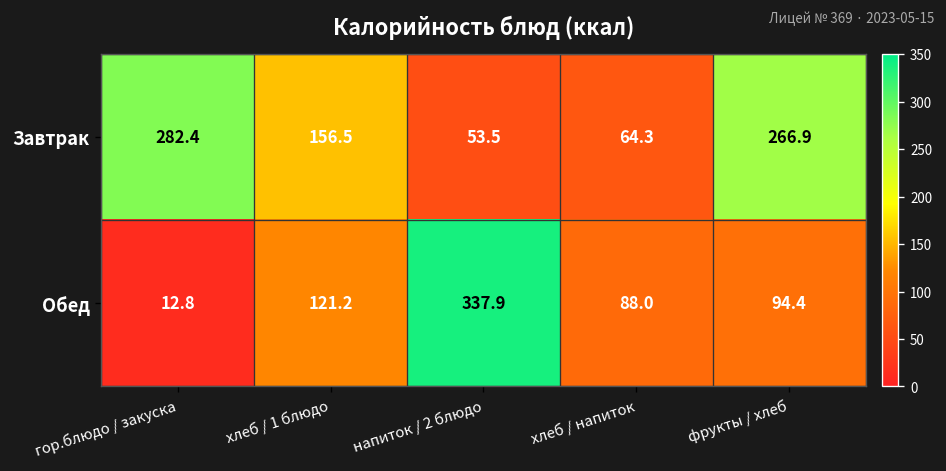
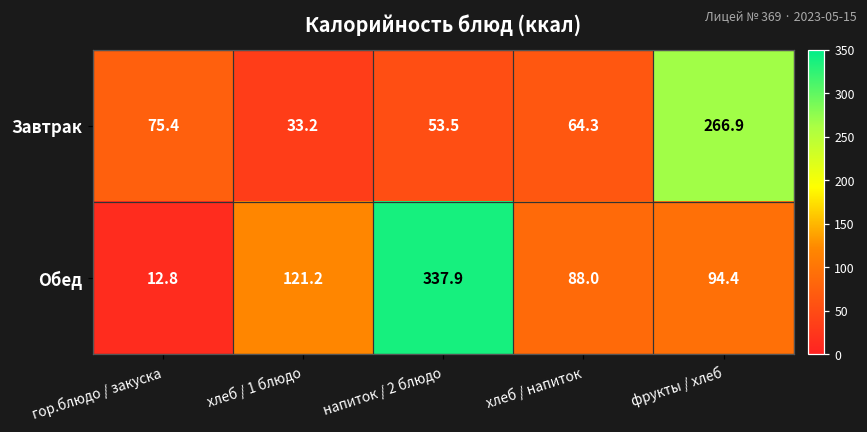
Завтрак, гор.блюдо / закуска: 282.4 -> 75.4
Завтрак, хлеб / 1 блюдо: 156.5 -> 33.2
